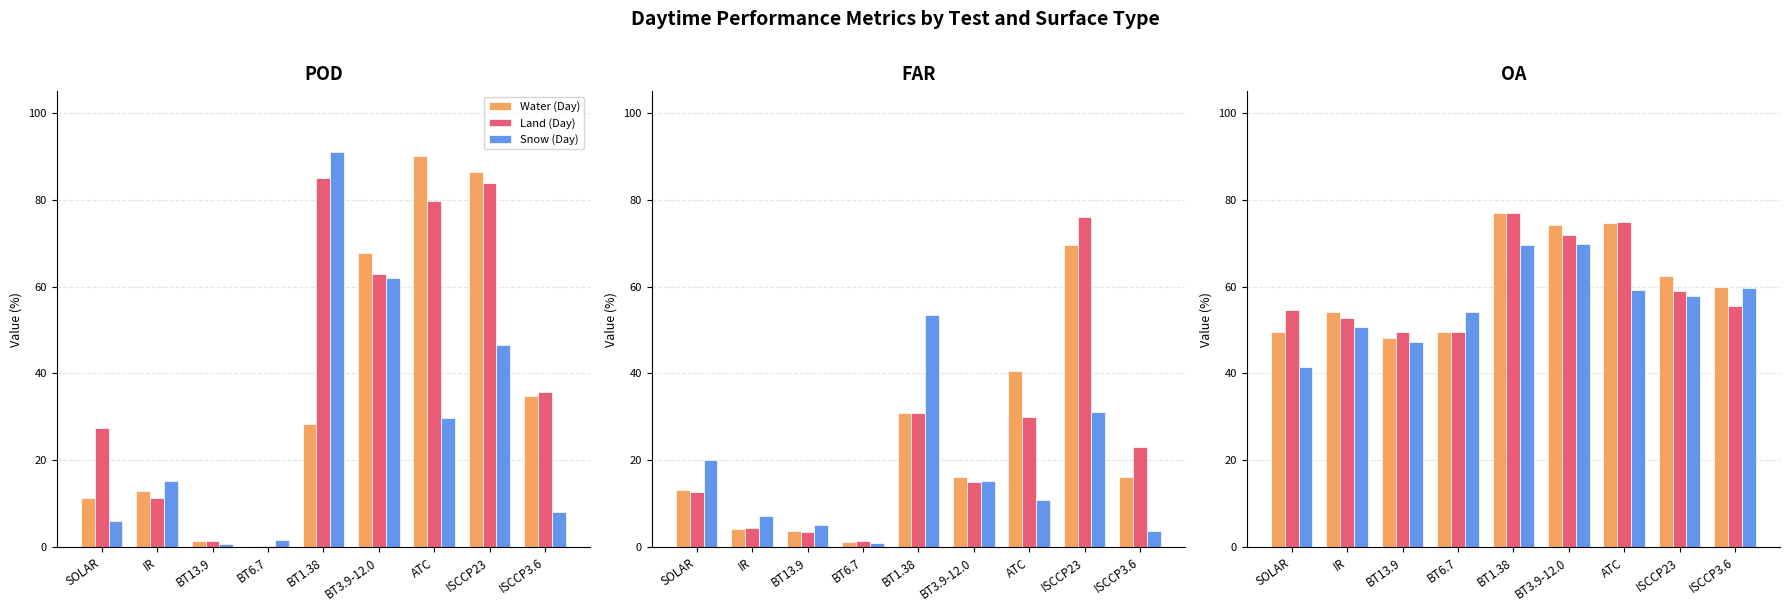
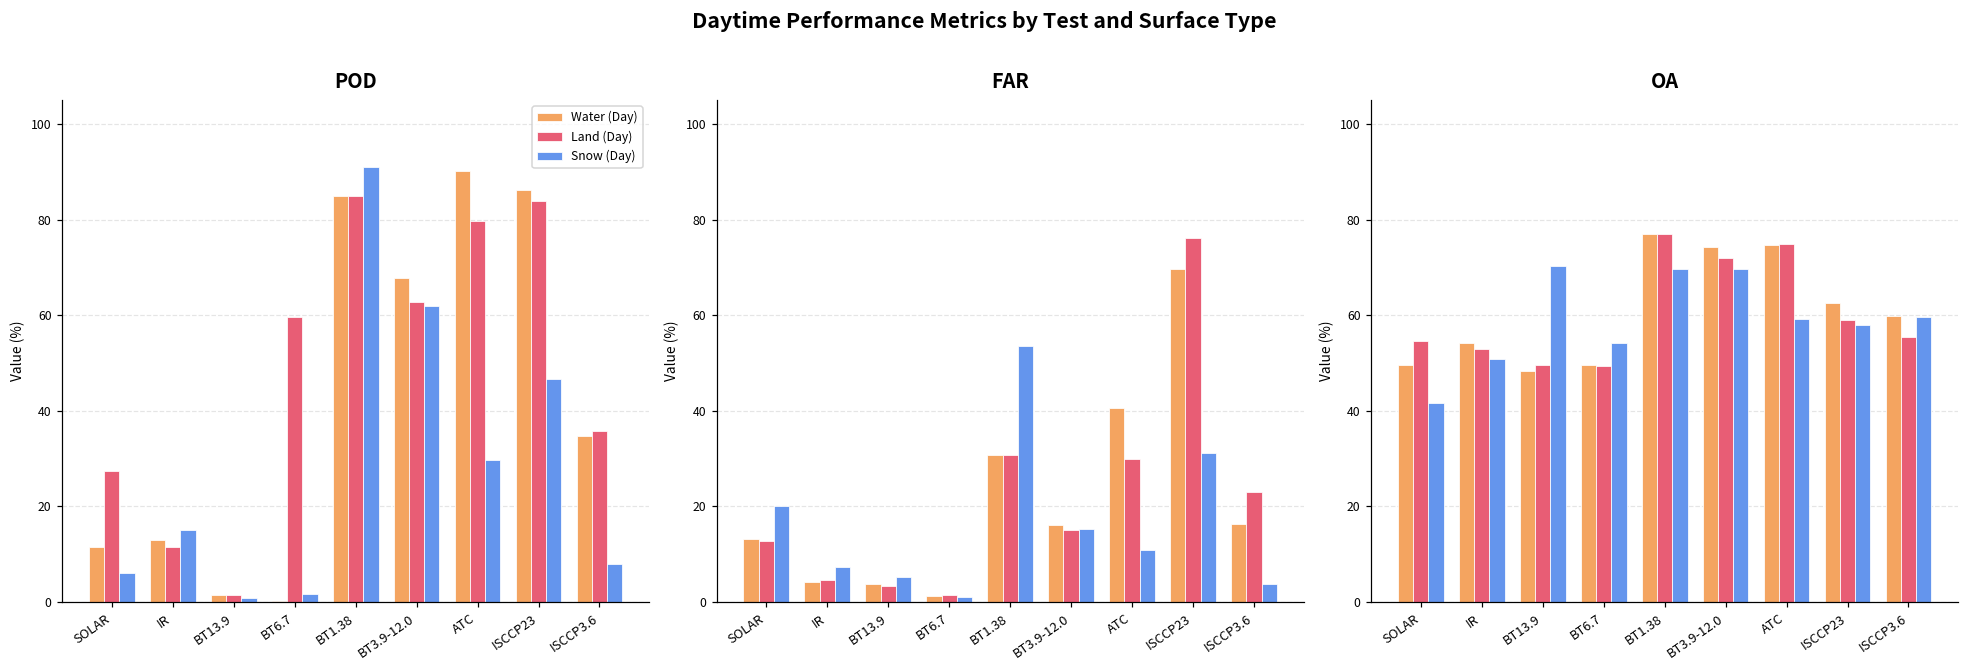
POD, Land (Day), BT6.7: 0 -> 60
POD, Water (Day), BT1.38: 28 -> 85
OA, Snow (Day), BT13.9: 47 -> 70
